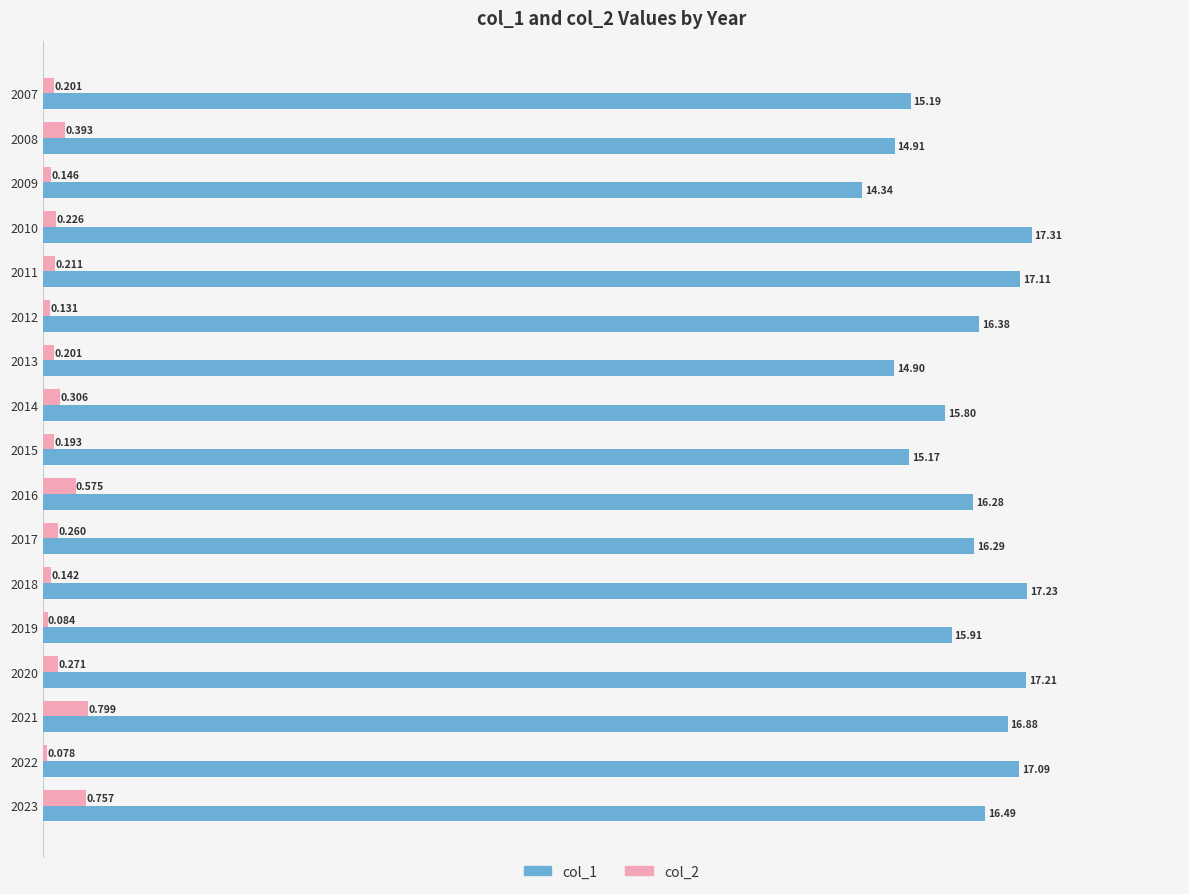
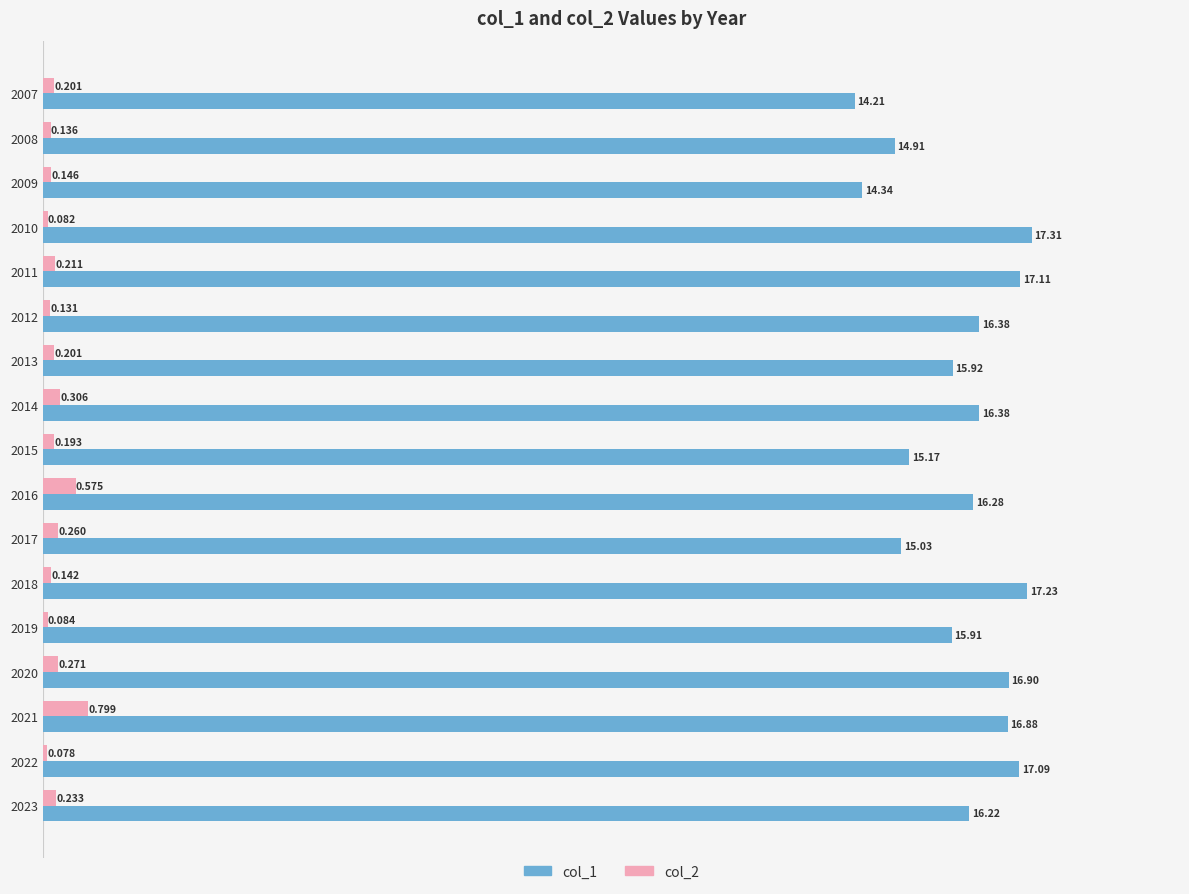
col_1, 2007: 15.19 -> 14.21
col_2, 2008: 0.393 -> 0.136
col_2, 2010: 0.226 -> 0.082
col_1, 2013: 14.90 -> 15.92
col_1, 2014: 15.80 -> 16.38
col_1, 2017: 16.29 -> 15.03
col_1, 2020: 17.21 -> 16.90
col_2, 2023: 0.757 -> 0.233
col_1, 2023: 16.49 -> 16.22
